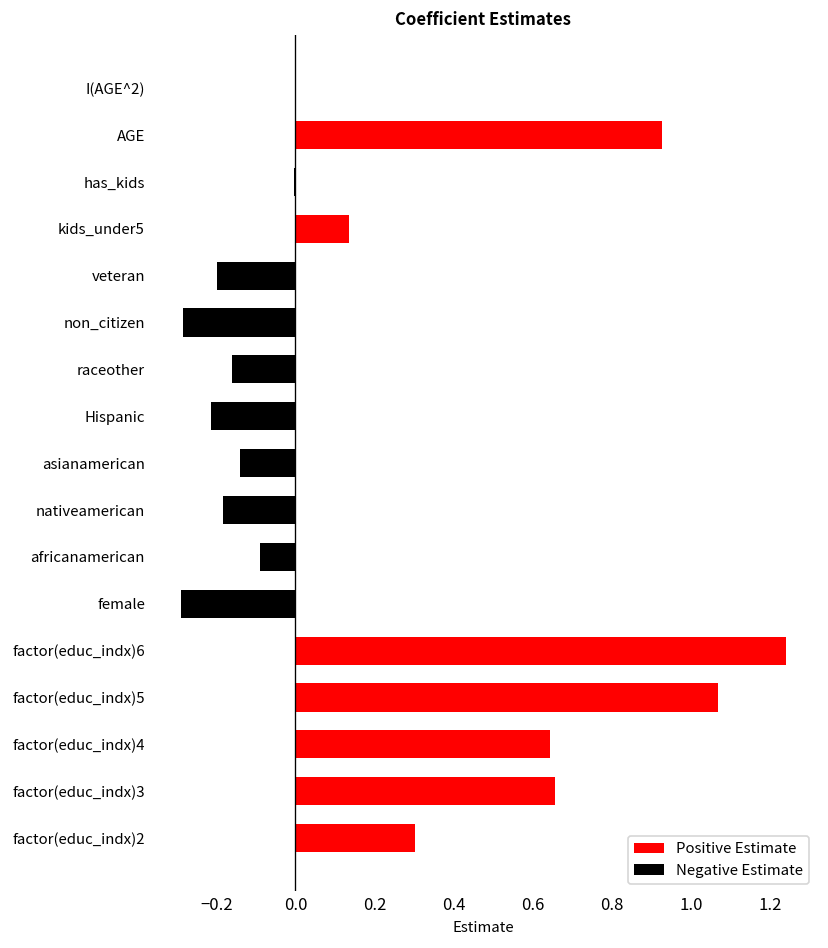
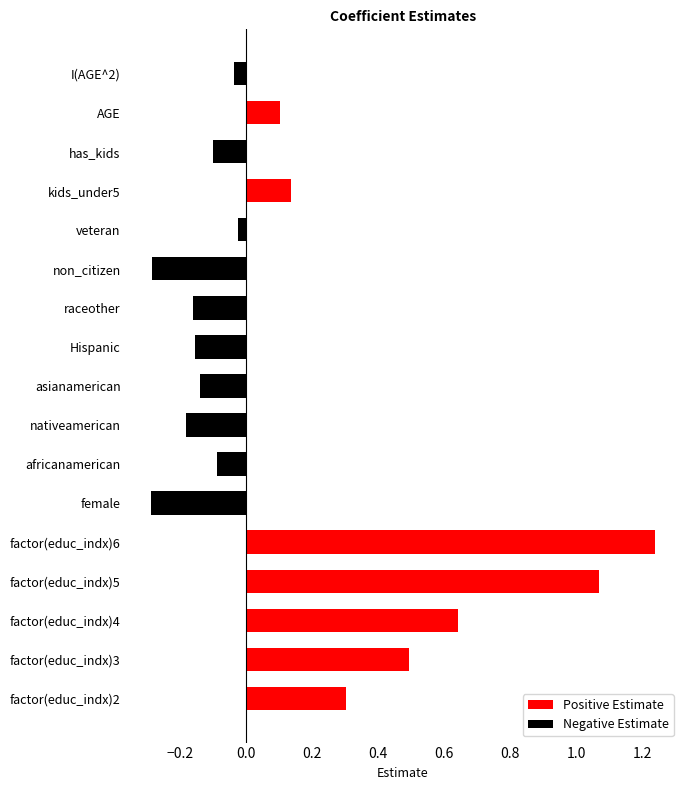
I(AGE^2): 0.00 -> -0.04
AGE: 0.93 -> 0.10
has_kids: 0.00 -> -0.10
veteran: -0.20 -> -0.02
Hispanic: -0.21 -> -0.16
factor(educ_indx)3: 0.66 -> 0.49
